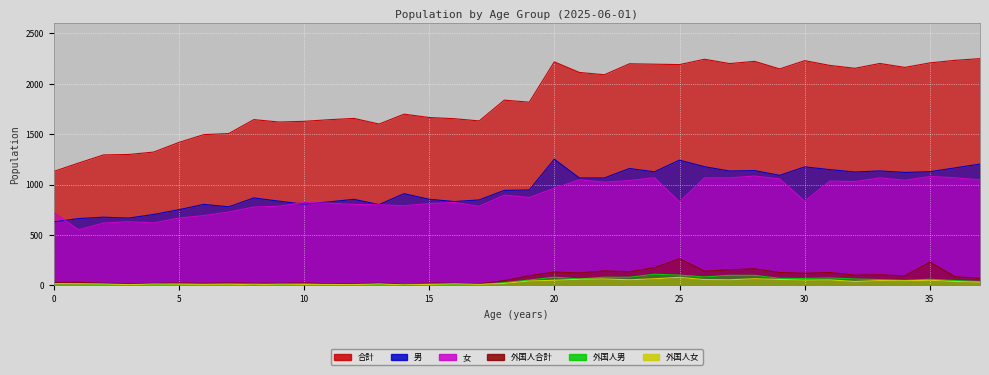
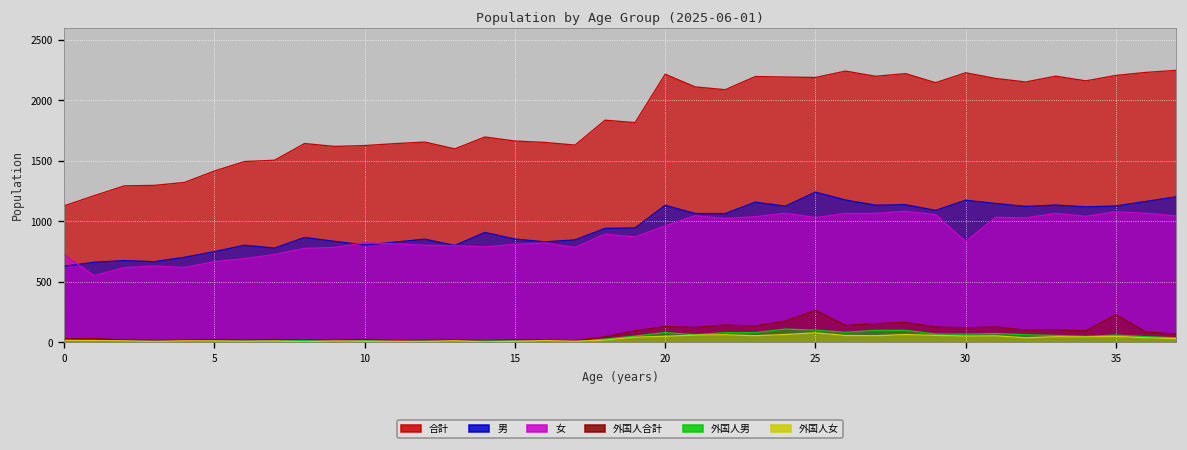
男, 20: 1250 -> 1130
女, 25: 830 -> 1030
